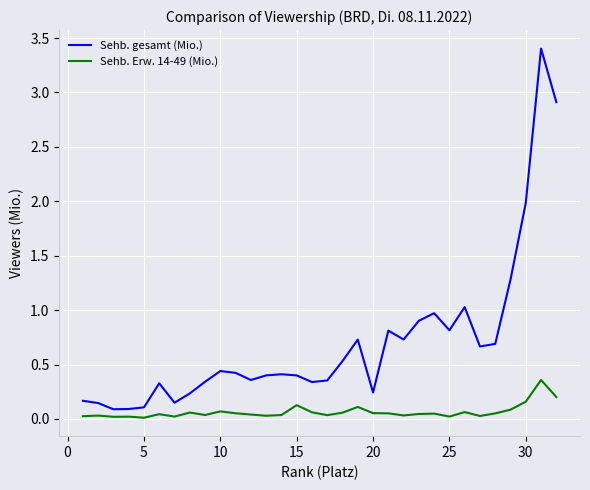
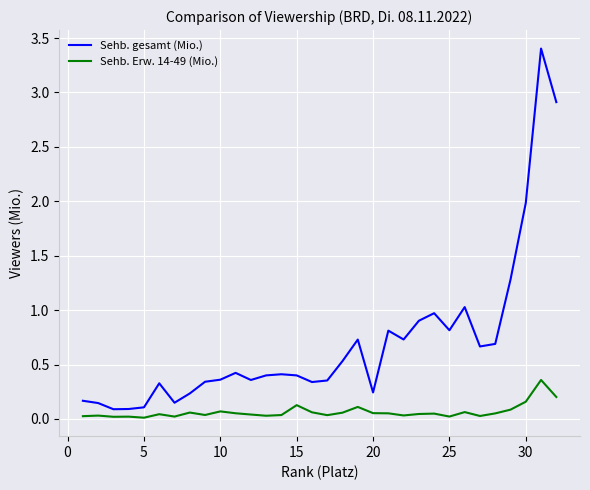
Sehb. gesamt (Mio.), 10: 0.44 -> 0.36
